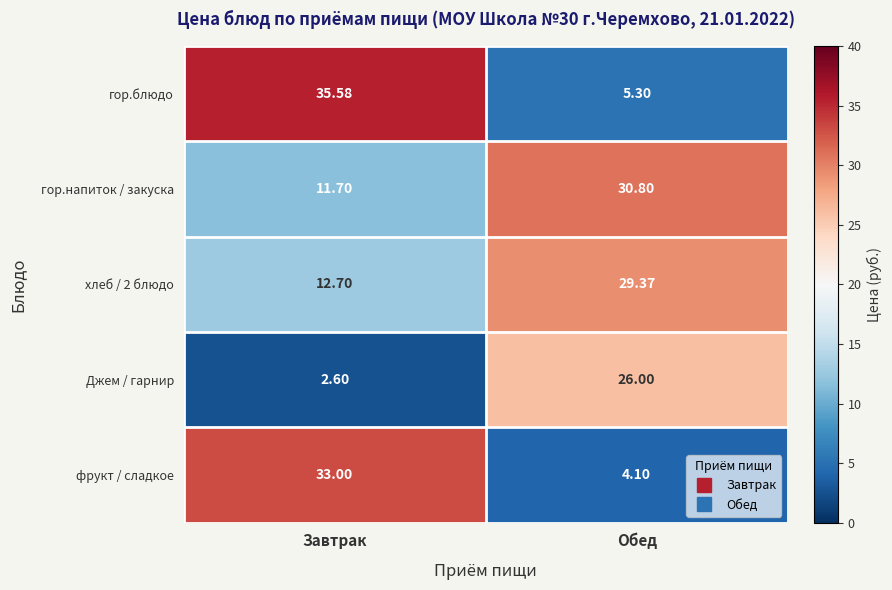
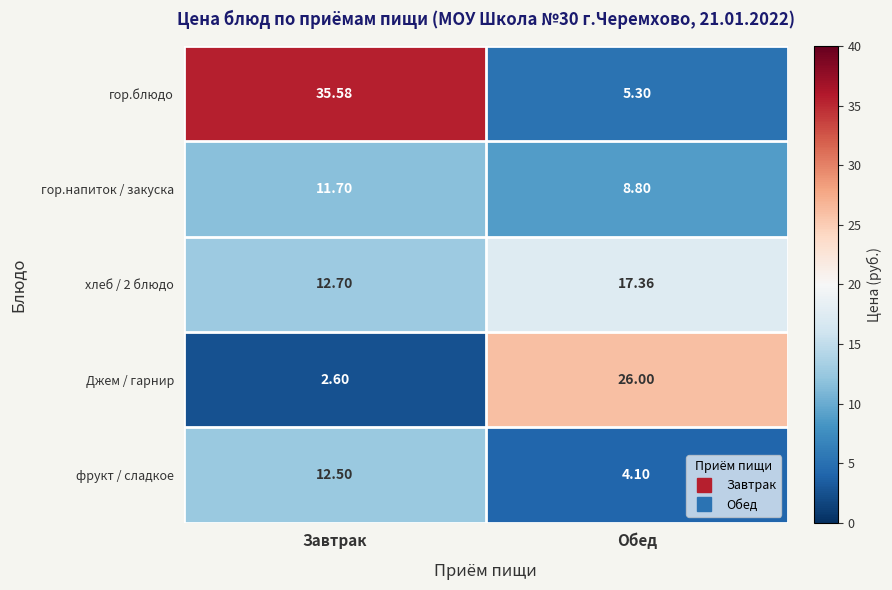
гор.напиток / закуска, Обед: 30.80 -> 8.80
хлеб / 2 блюдо, Обед: 29.37 -> 17.36
фрукт / сладкое, Завтрак: 33.00 -> 12.50
